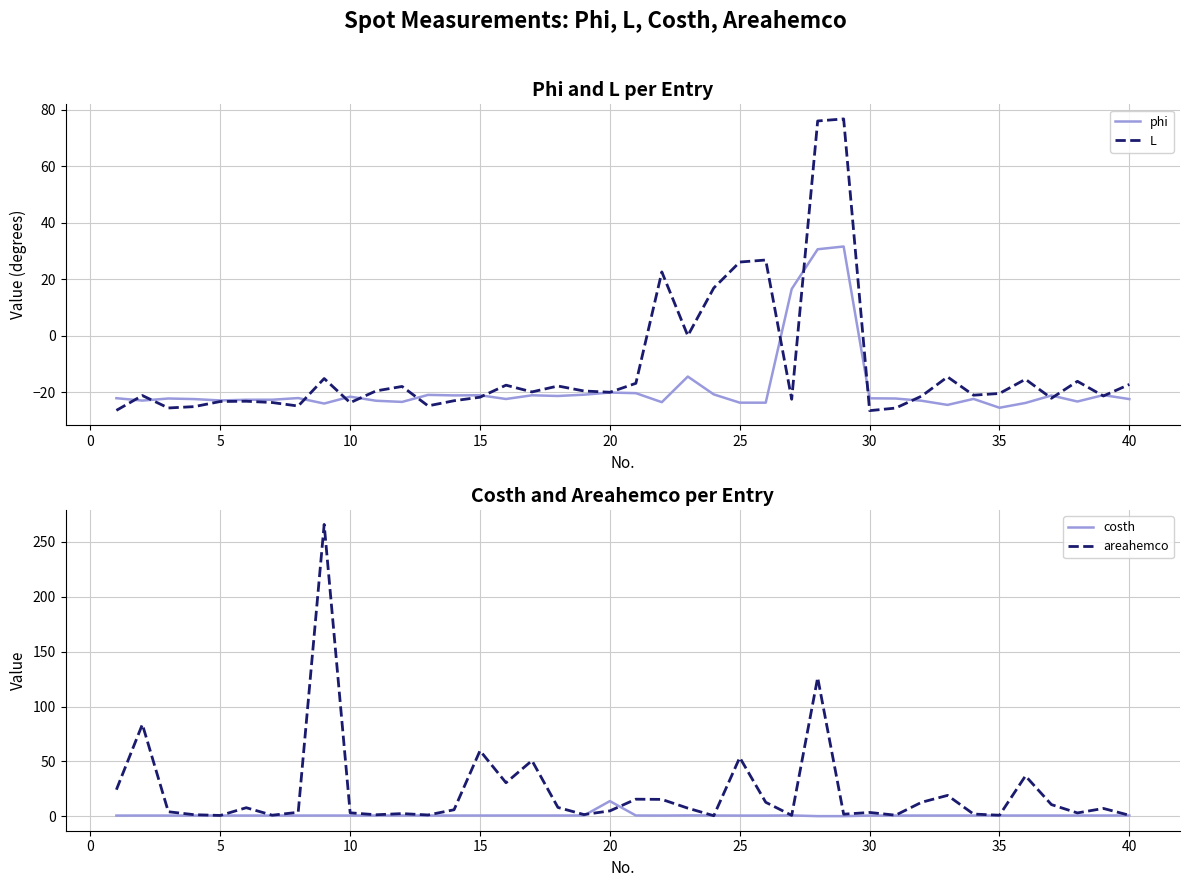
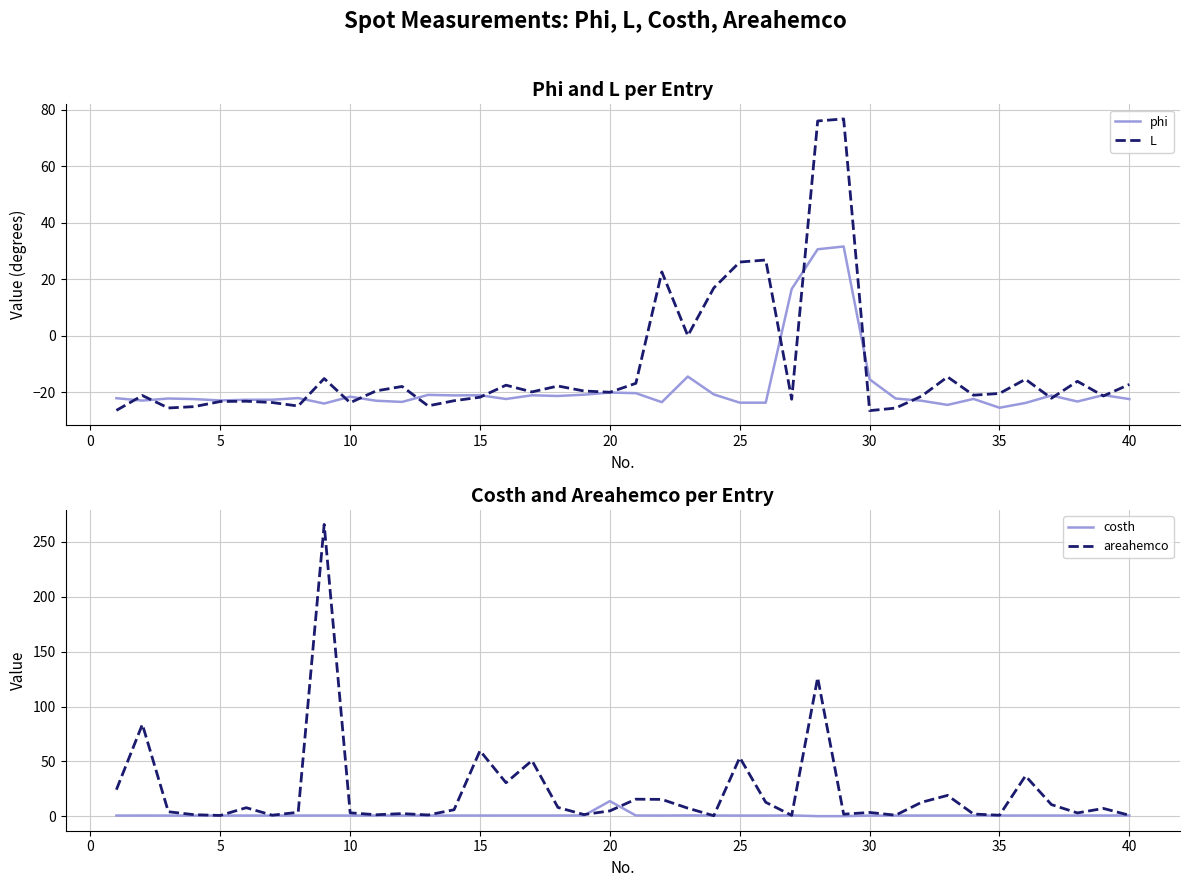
Phi and L per Entry, phi, 30: -22 -> -15
